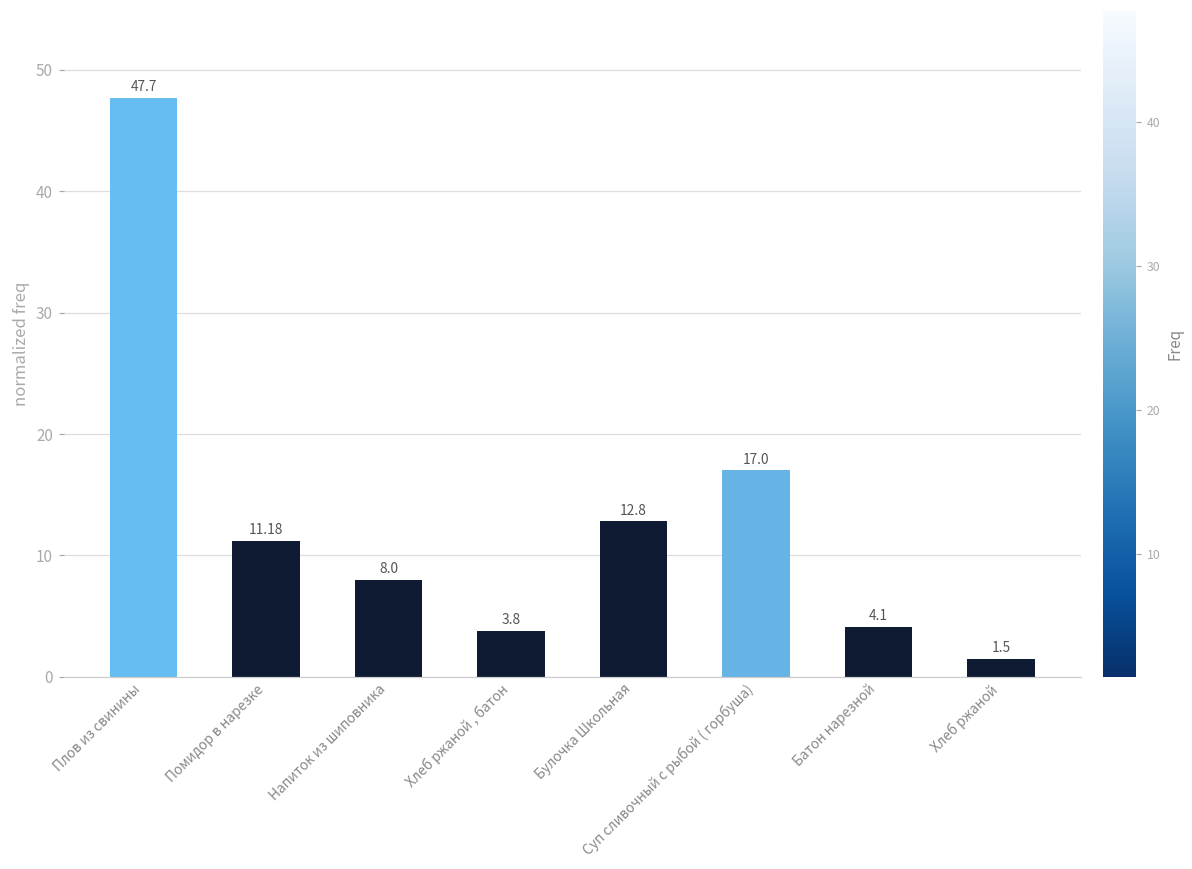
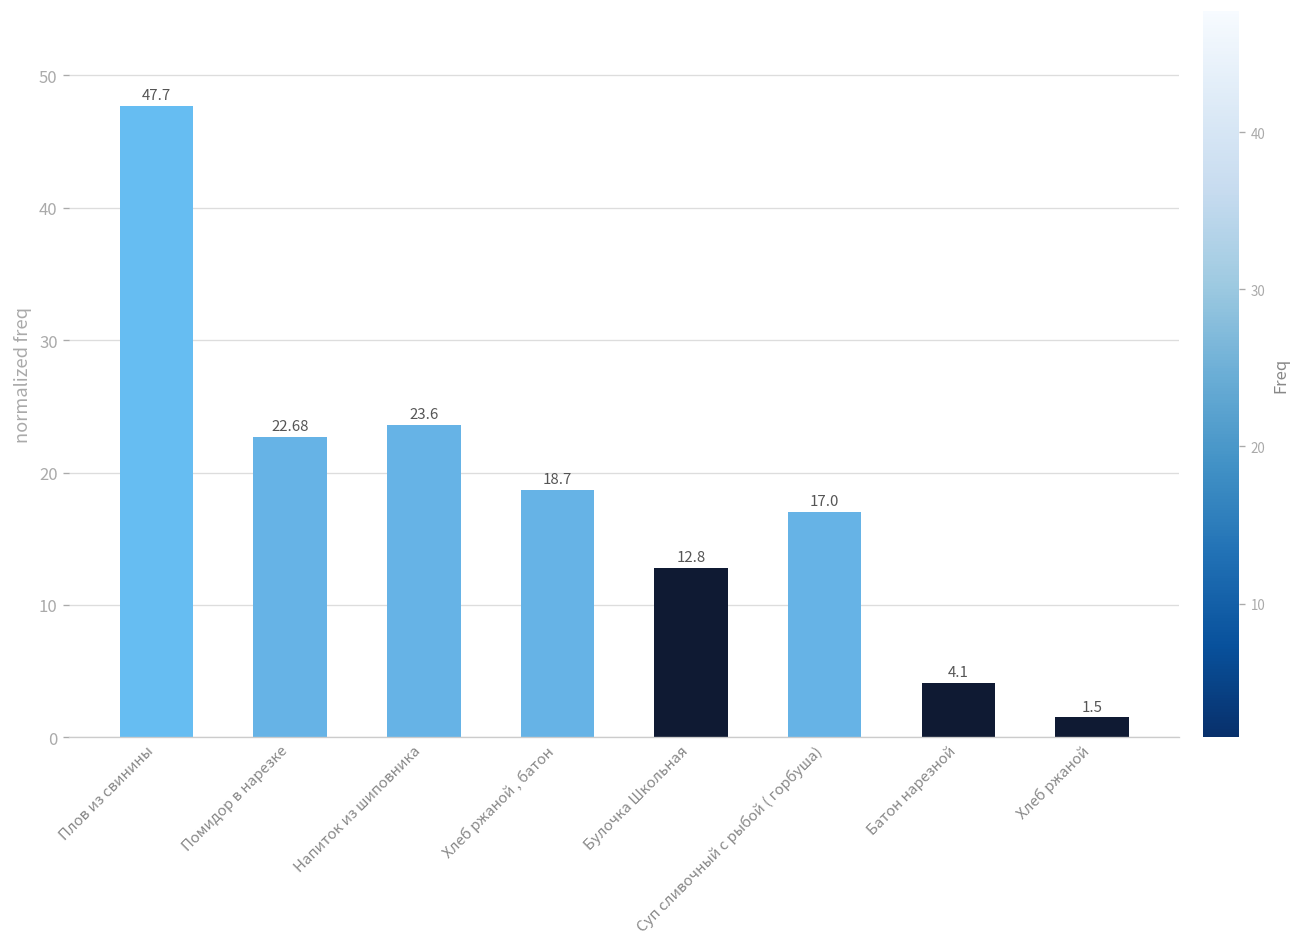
Помидор в нарезке: 11.18 -> 22.68
Напиток из шиповника: 8.0 -> 23.6
Хлеб ржаной , батон: 3.8 -> 18.7
